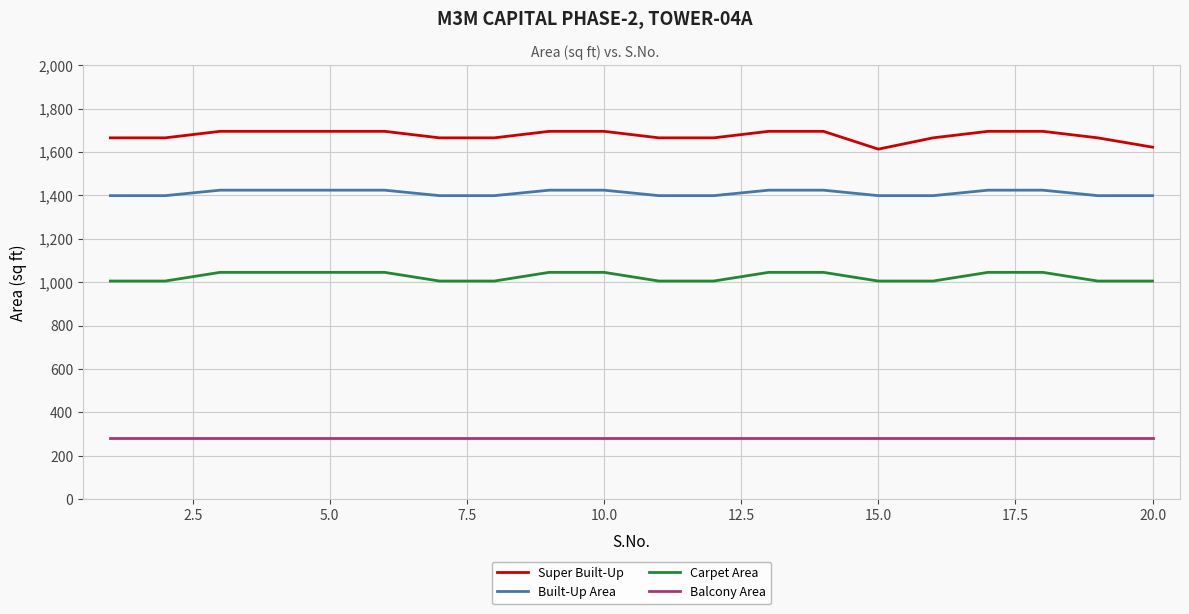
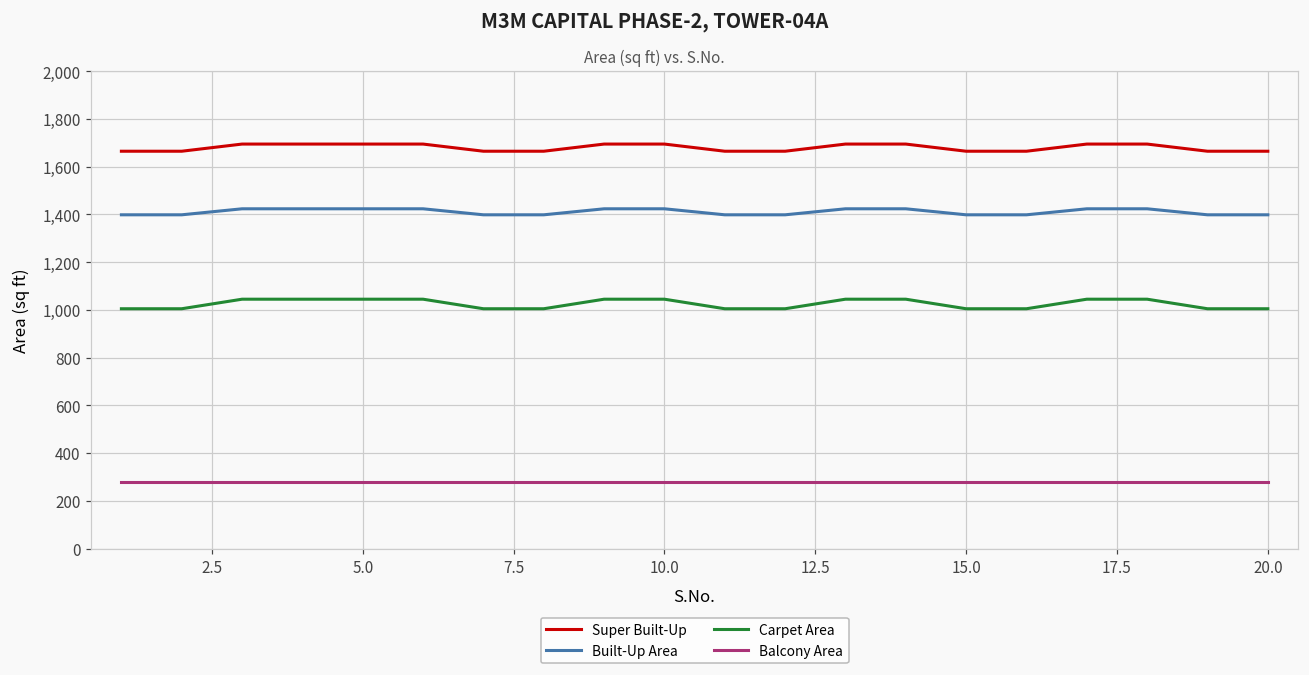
Super Built-Up, 15.0: 1,610 -> 1,670
Super Built-Up, 20.0: 1,620 -> 1,670
